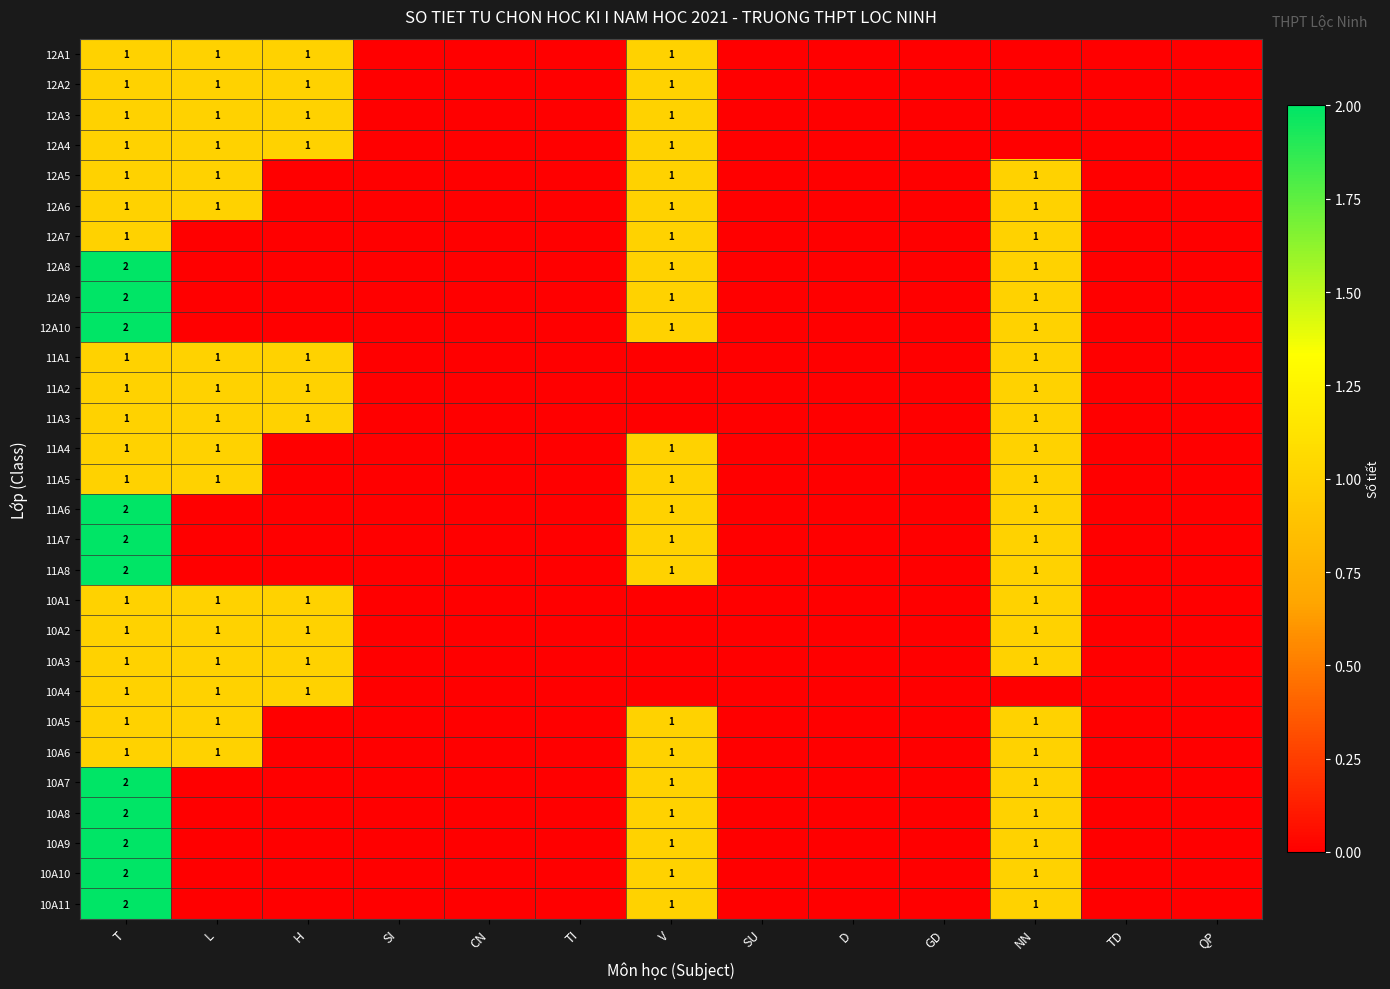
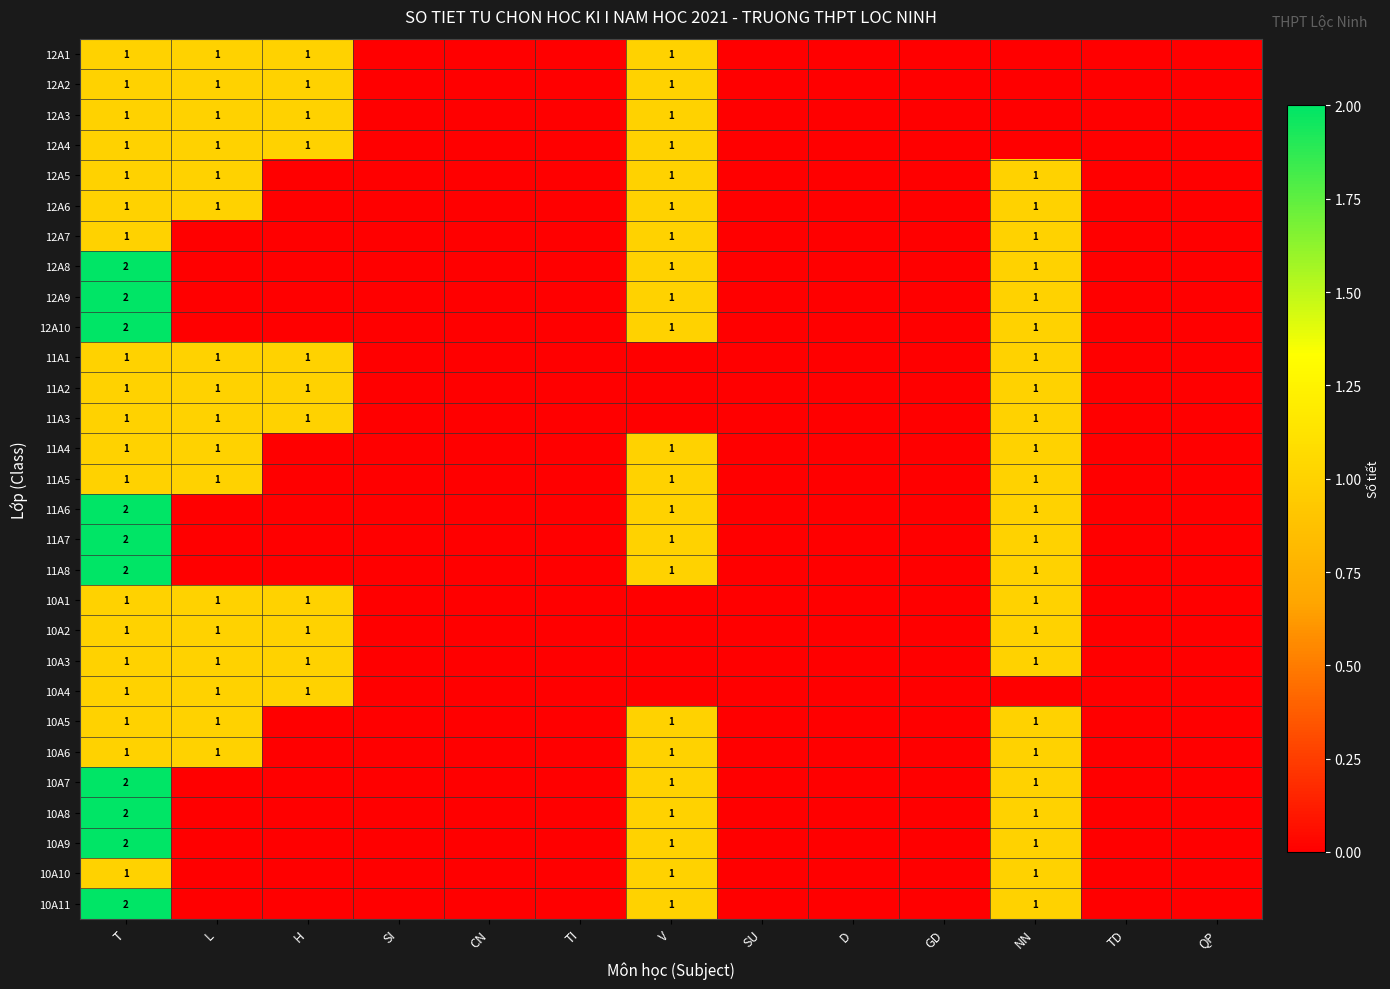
10A10, T: 2 -> 1
